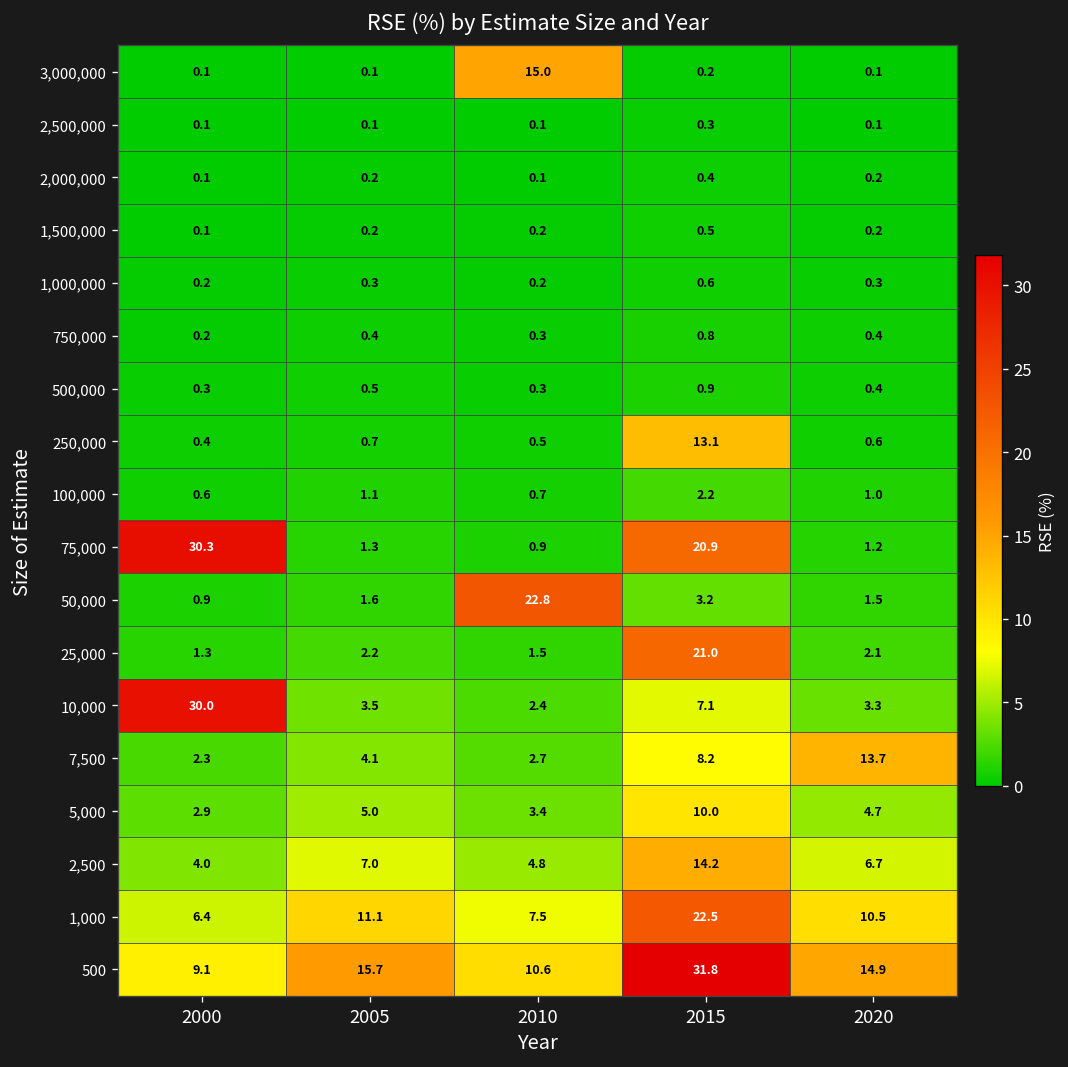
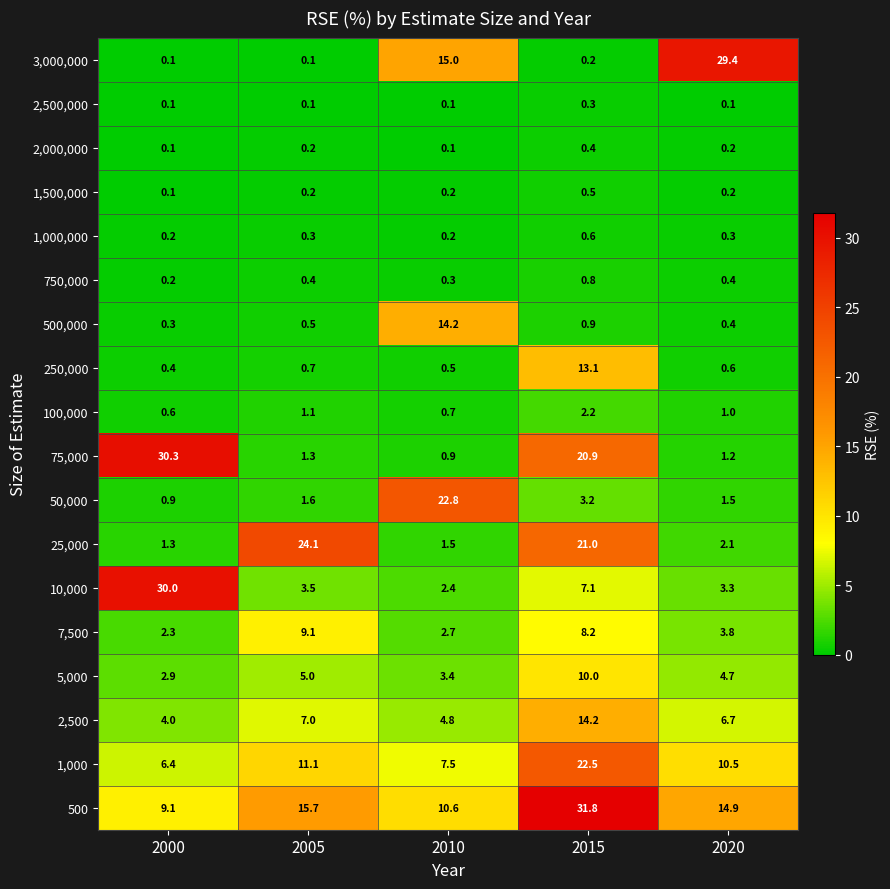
3,000,000, 2020: 0.1 -> 29.4
500,000, 2010: 0.3 -> 14.2
25,000, 2005: 2.2 -> 24.1
7,500, 2005: 4.1 -> 9.1
7,500, 2020: 13.7 -> 3.8
